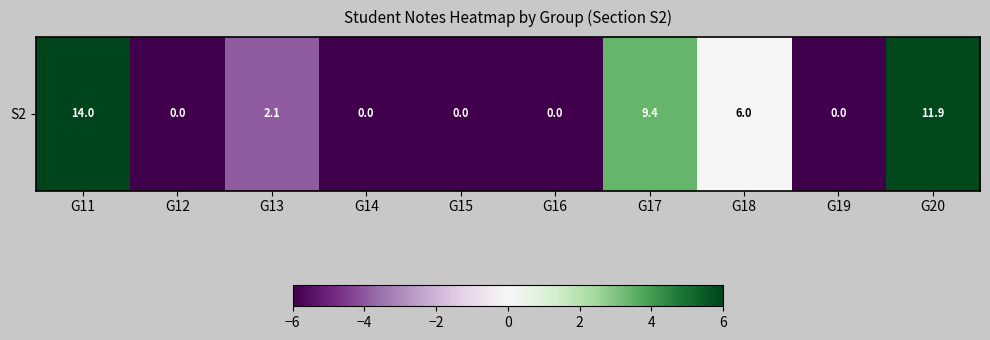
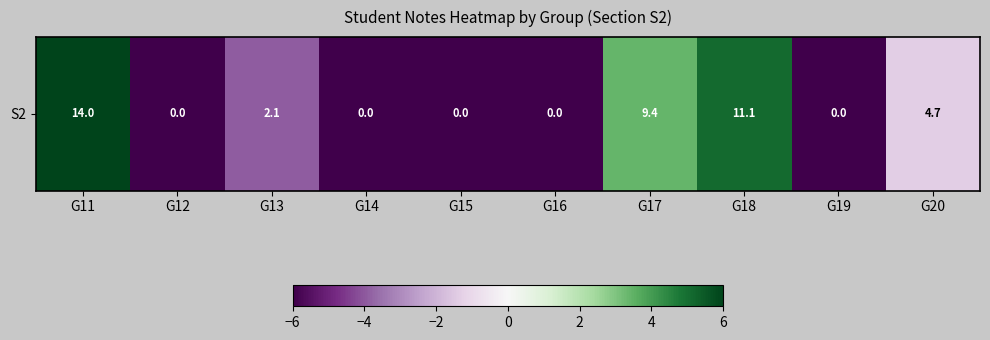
S2, G18: 6.0 -> 11.1
S2, G20: 11.9 -> 4.7
